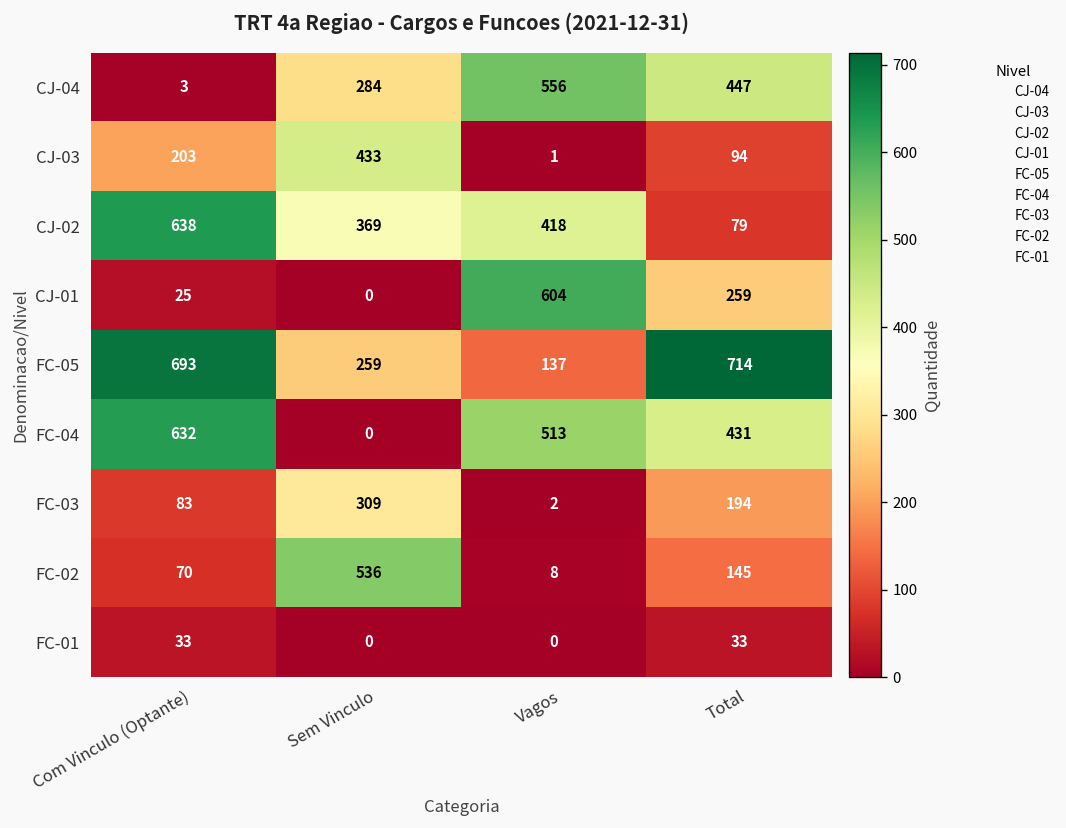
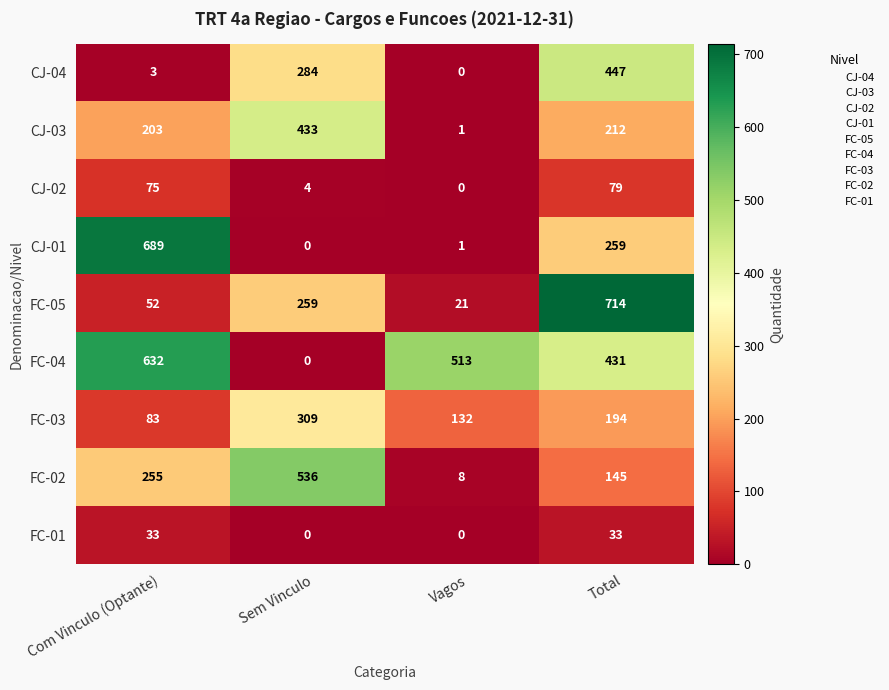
CJ-04, Vagos: 556 -> 0
CJ-03, Total: 94 -> 212
CJ-02, Com Vinculo (Optante): 638 -> 75
CJ-02, Sem Vinculo: 369 -> 4
CJ-02, Vagos: 418 -> 0
CJ-01, Com Vinculo (Optante): 25 -> 689
CJ-01, Vagos: 604 -> 1
FC-05, Com Vinculo (Optante): 693 -> 52
FC-05, Vagos: 137 -> 21
FC-03, Vagos: 2 -> 132
FC-02, Com Vinculo (Optante): 70 -> 255
